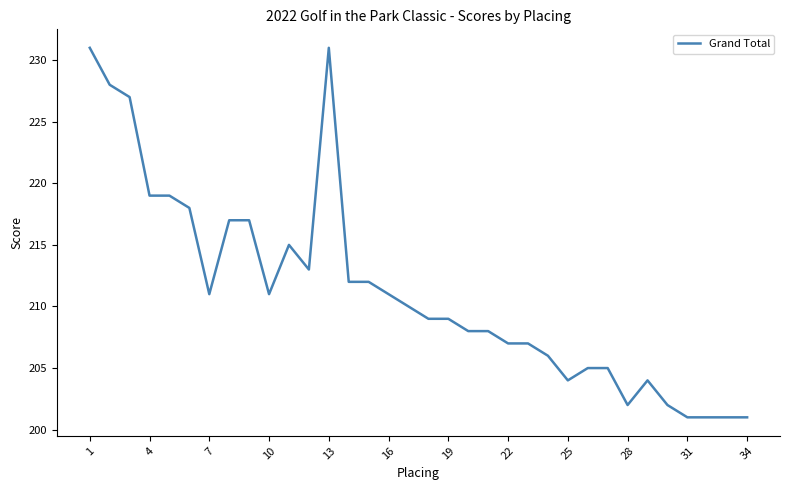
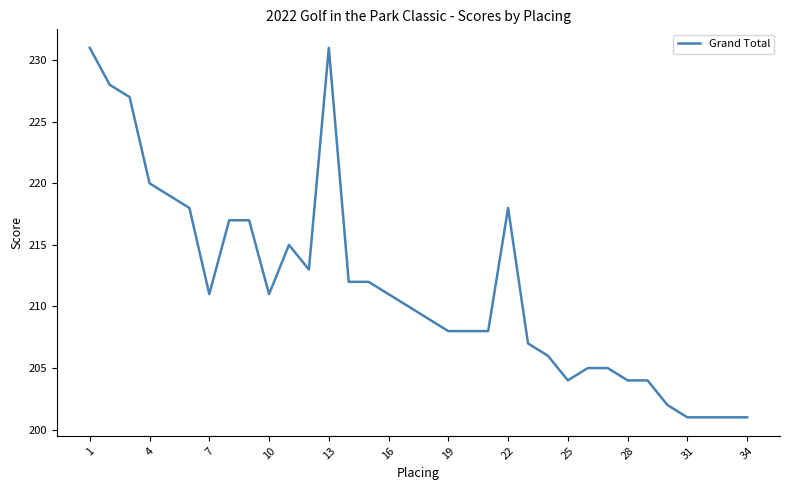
4: 219 -> 220
19: 209 -> 208
22: 207 -> 218
28: 202 -> 204
